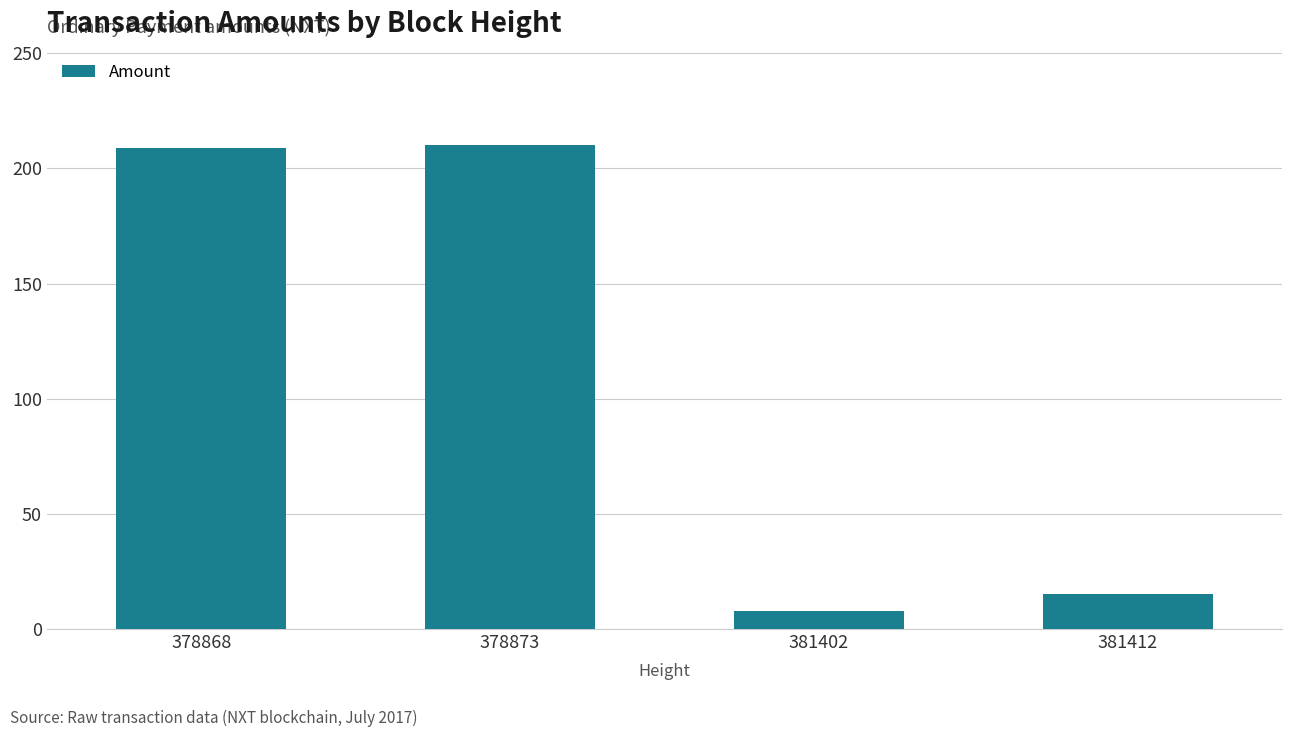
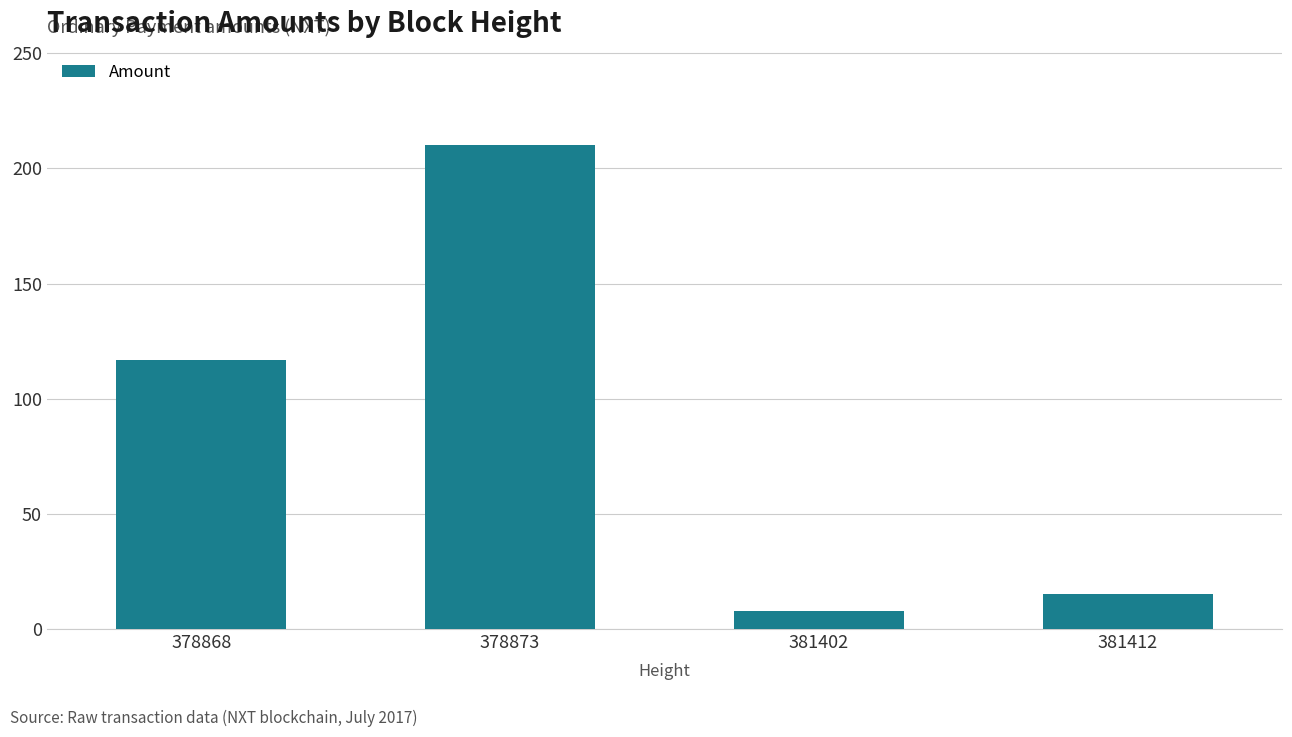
378868: 209 -> 117
